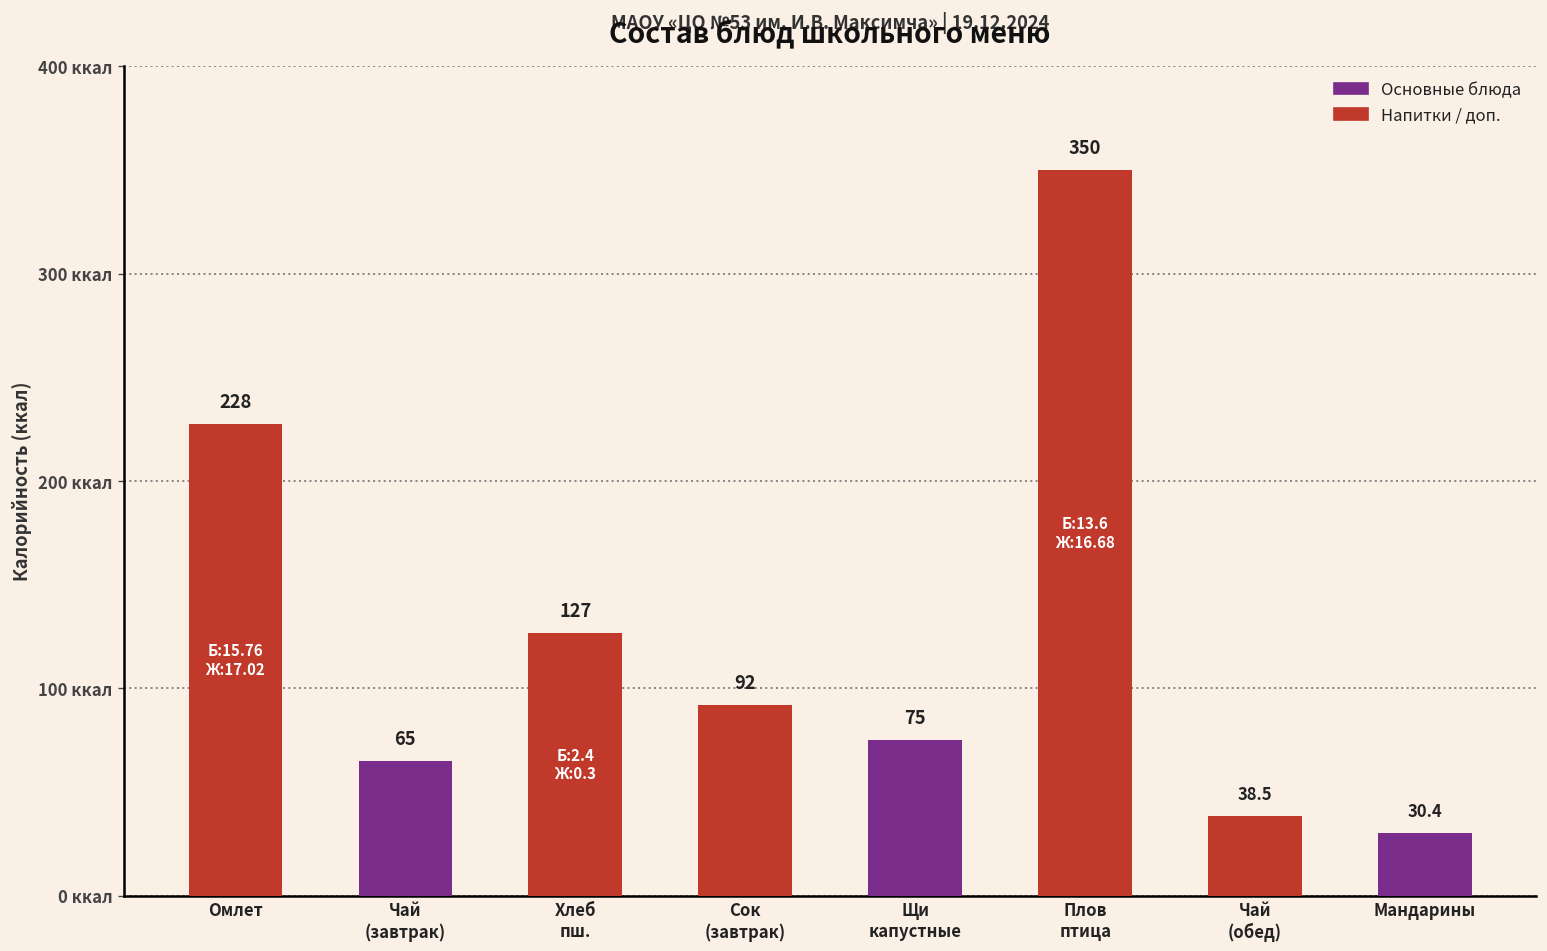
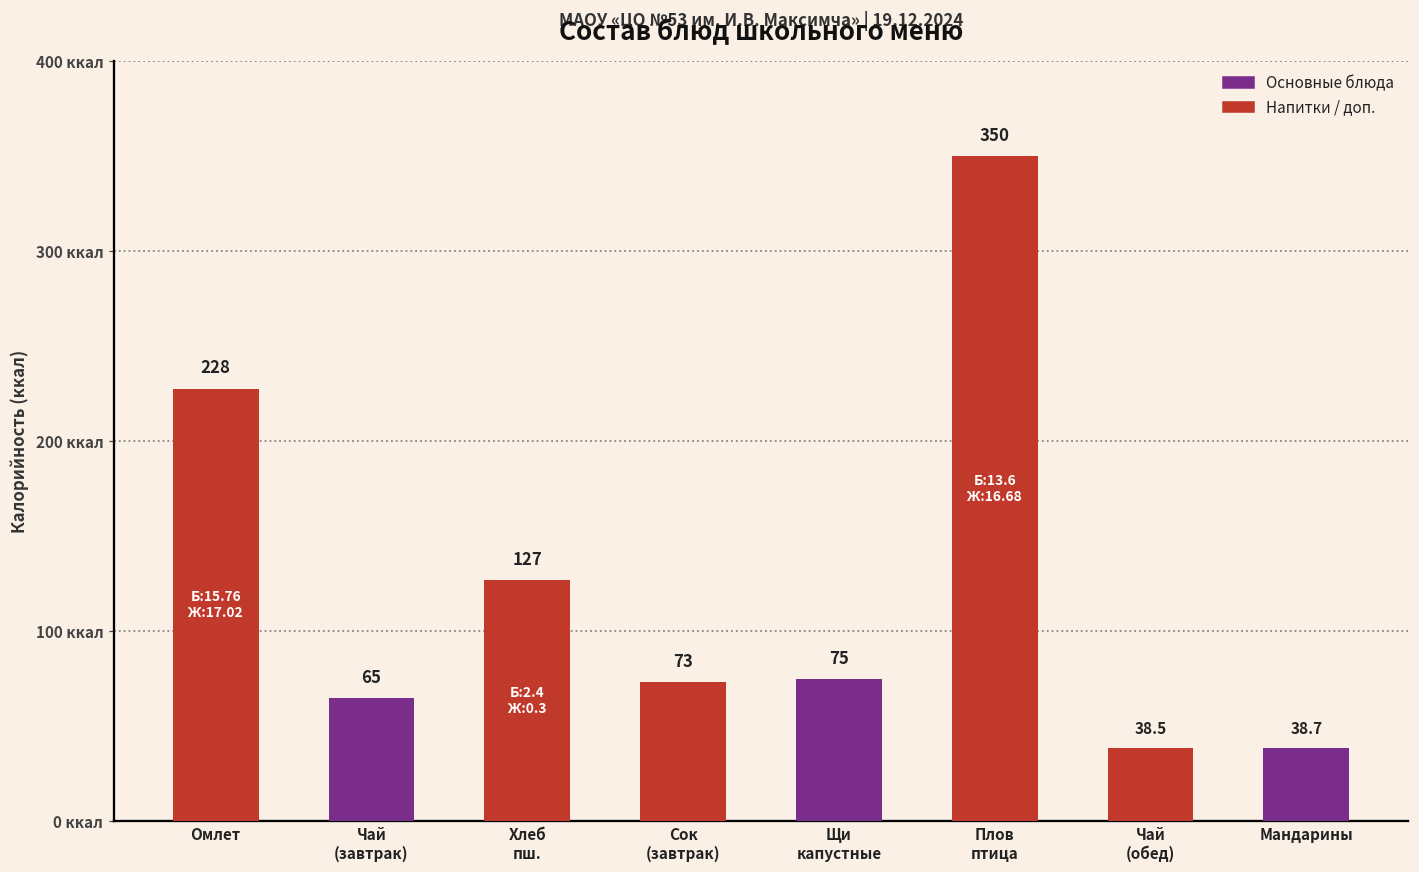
Сок (завтрак): 92 -> 73
Мандарины: 30.4 -> 38.7
